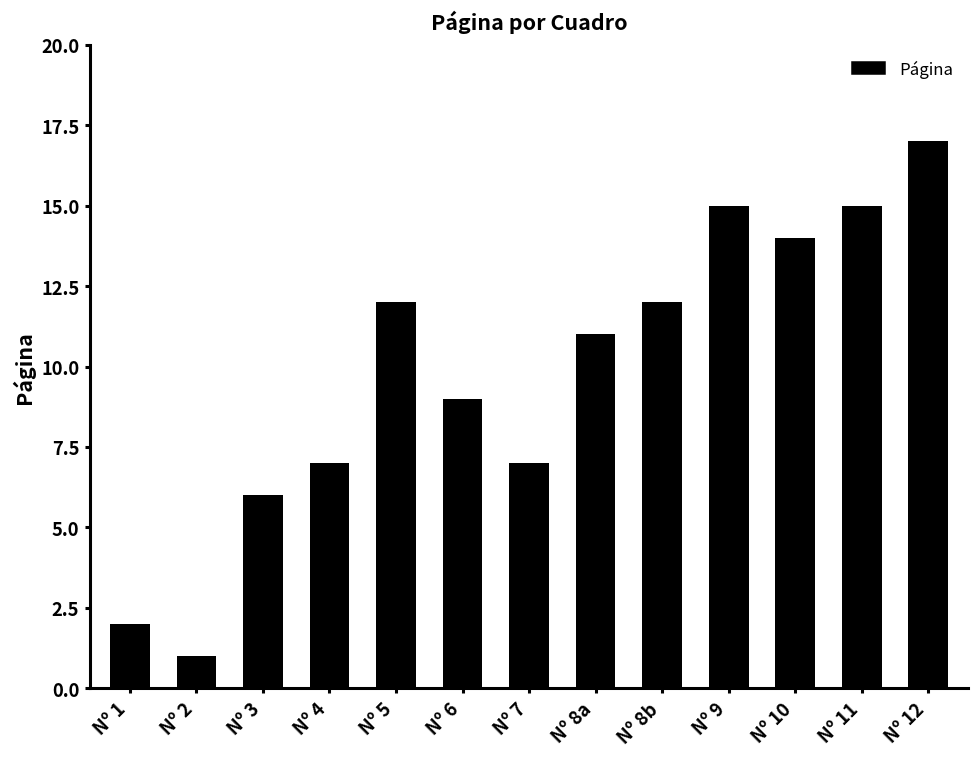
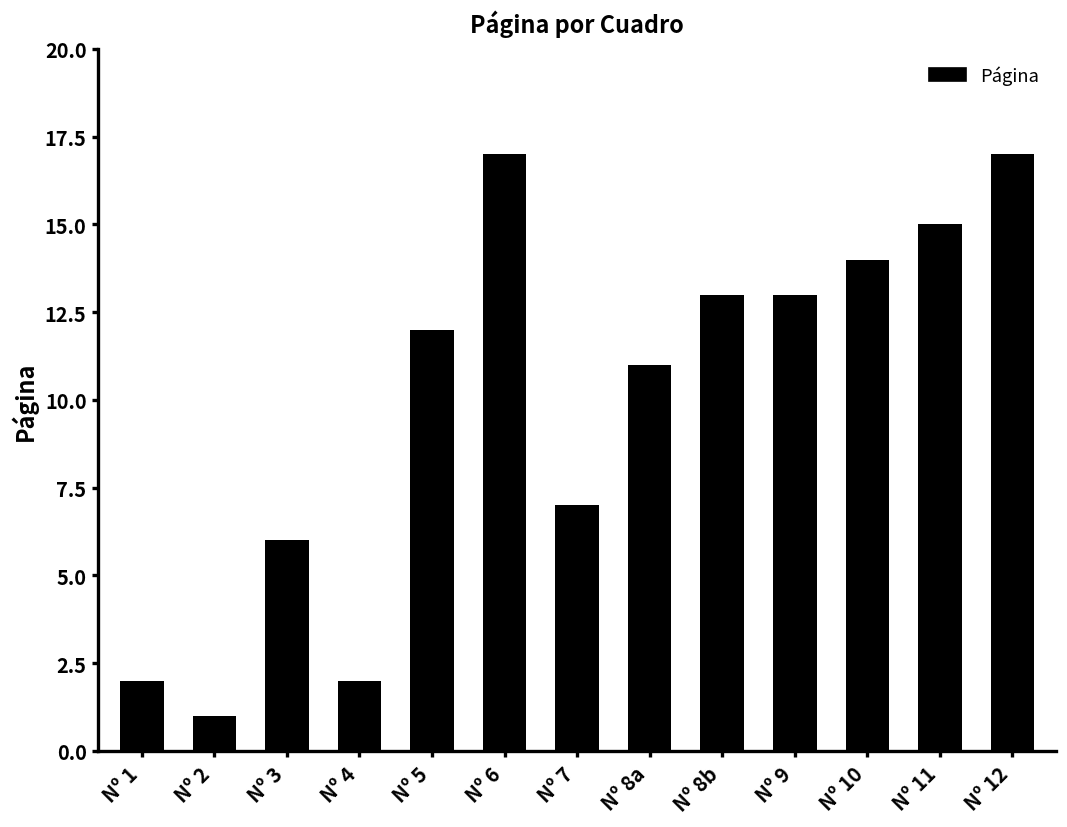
Nº 4: 7 -> 2
Nº 6: 9 -> 17
Nº 8b: 12 -> 13
Nº 9: 15 -> 13
